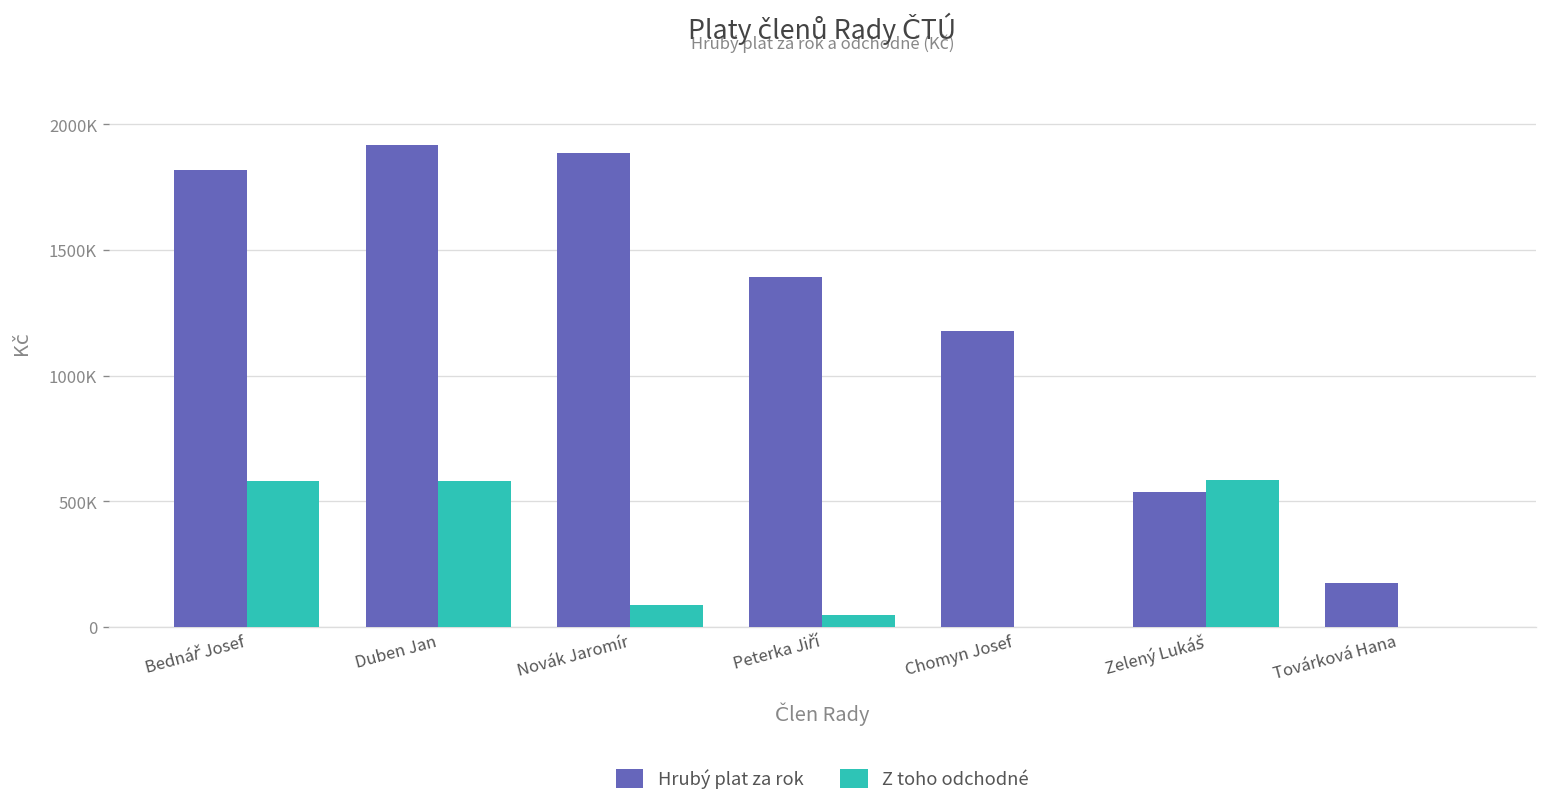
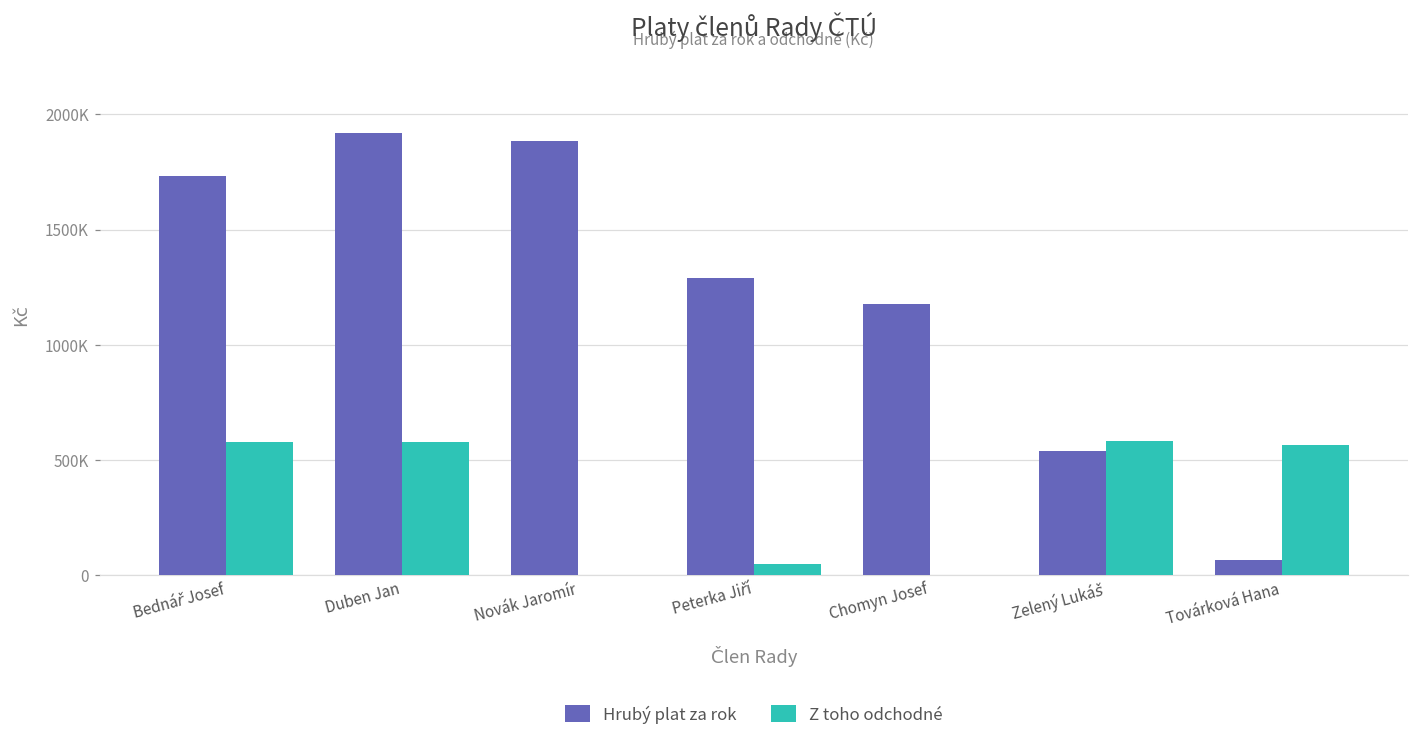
Hrubý plat za rok, Bednář Josef: 1820000 -> 1730000
Z toho odchodné, Novák Jaromír: 90000 -> 0
Hrubý plat za rok, Peterka Jiří: 1390000 -> 1290000
Hrubý plat za rok, Továrková Hana: 180000 -> 70000
Z toho odchodné, Továrková Hana: 0 -> 570000
